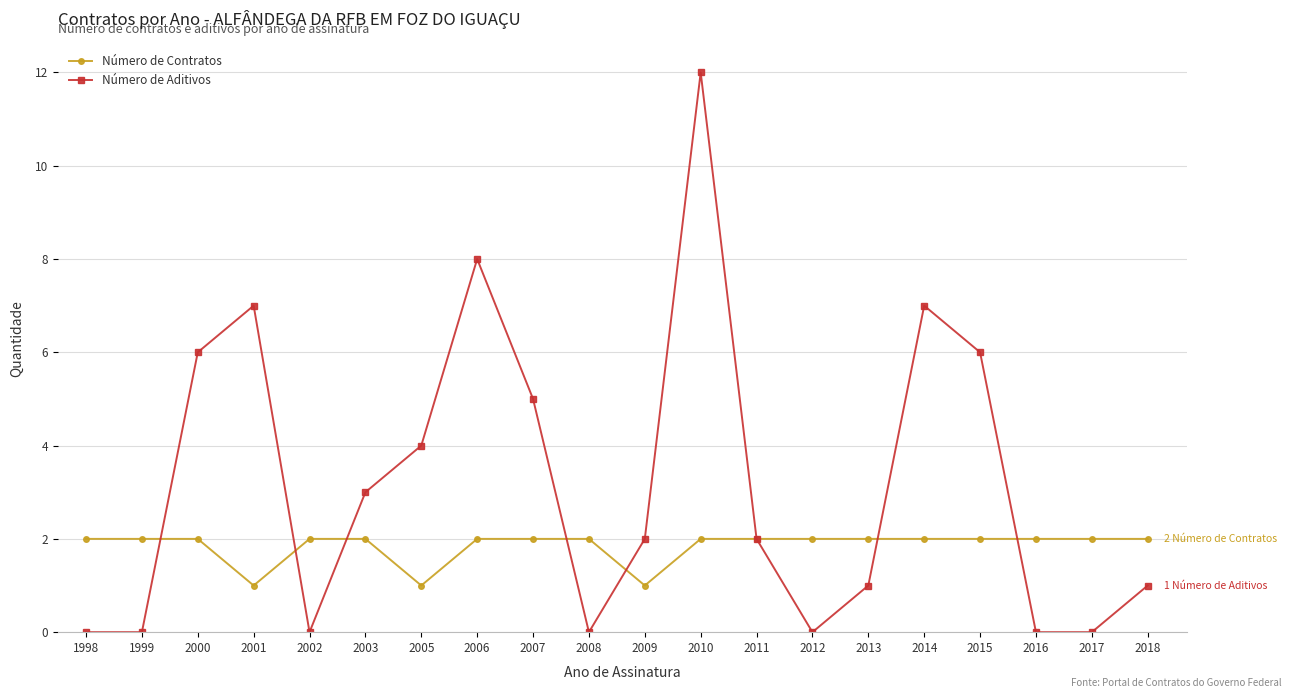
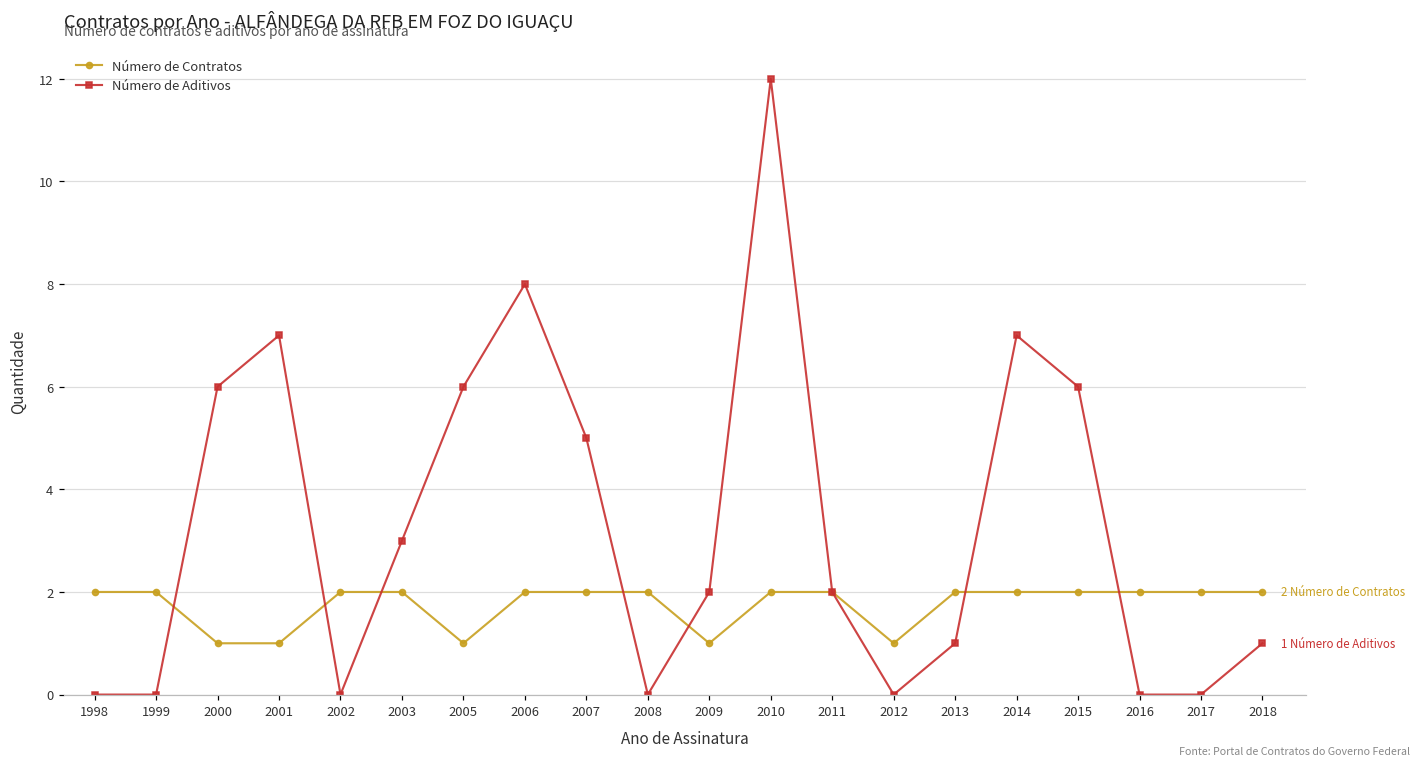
Número de Contratos, 2000: 2 -> 1
Número de Aditivos, 2005: 4 -> 6
Número de Contratos, 2012: 2 -> 1
